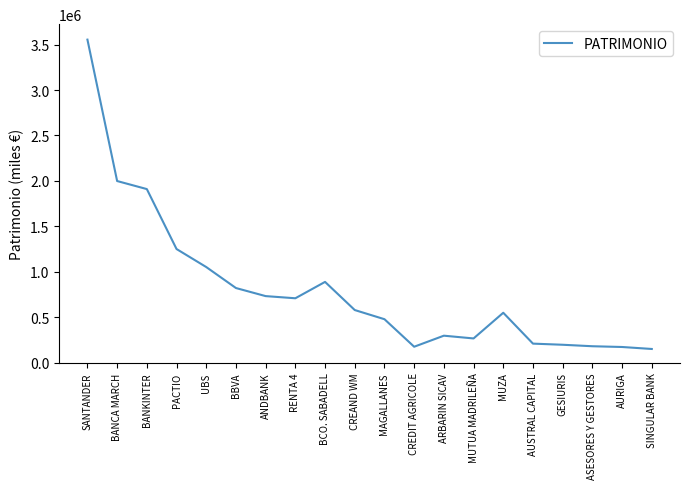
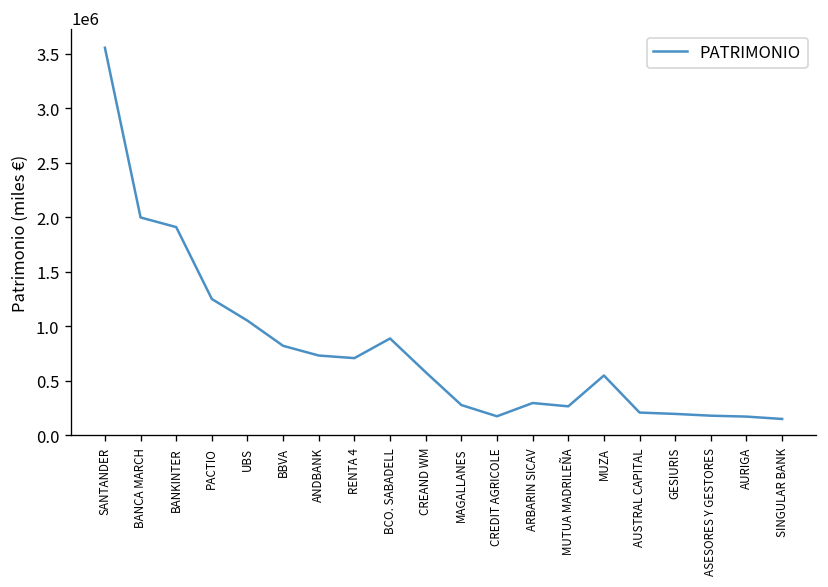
MAGALLANES: 500000 -> 300000
